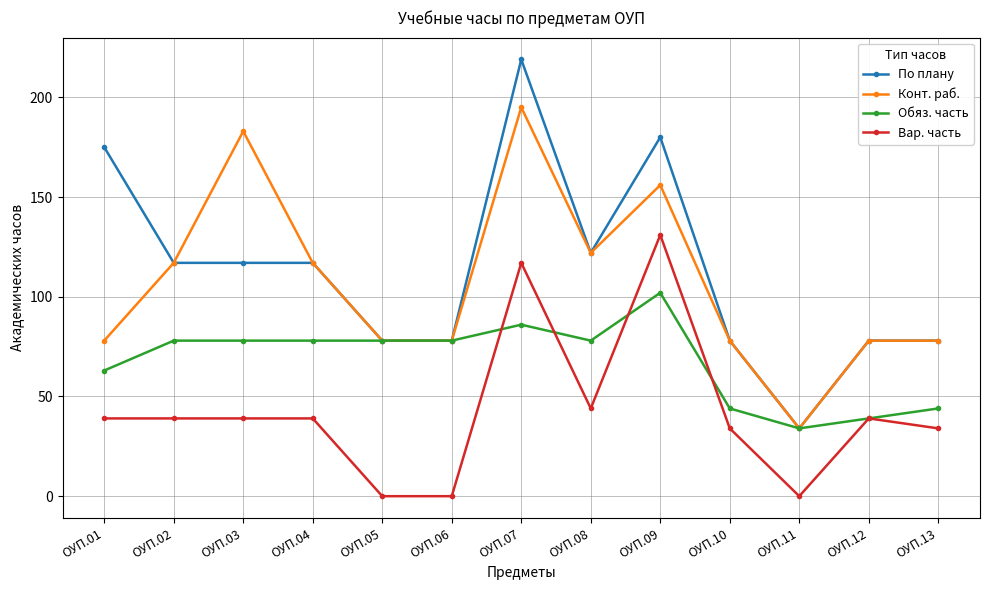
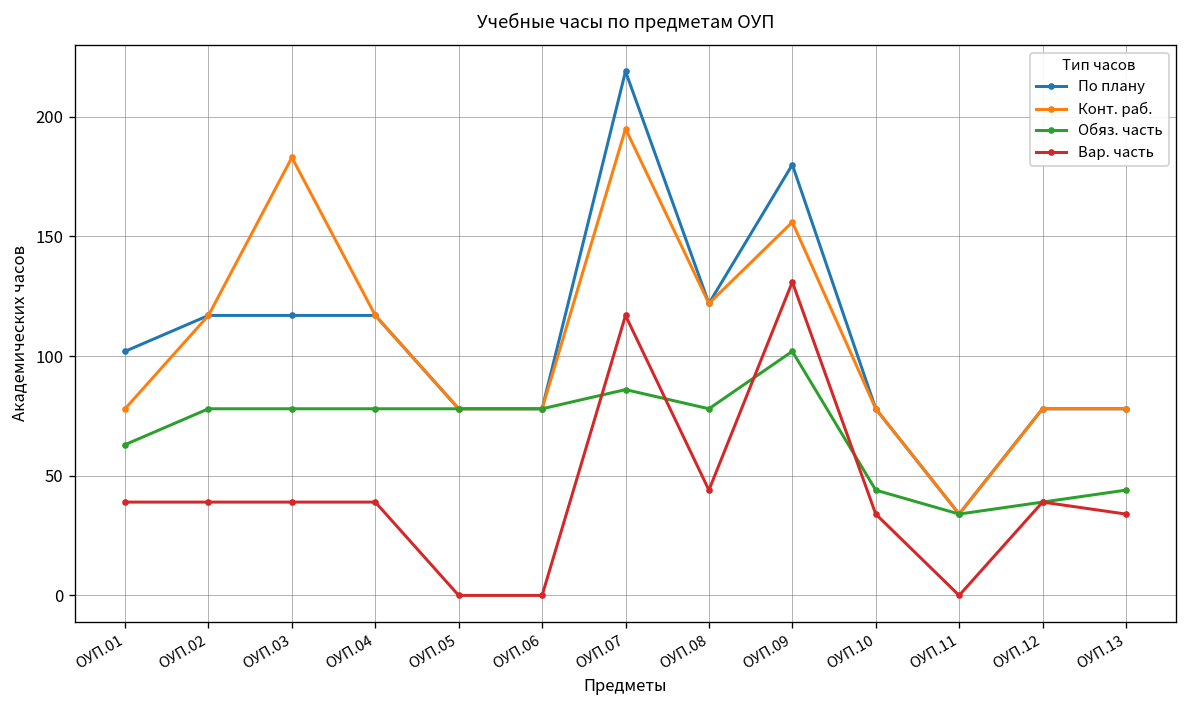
По плану, ОУП.01: 175 -> 102
